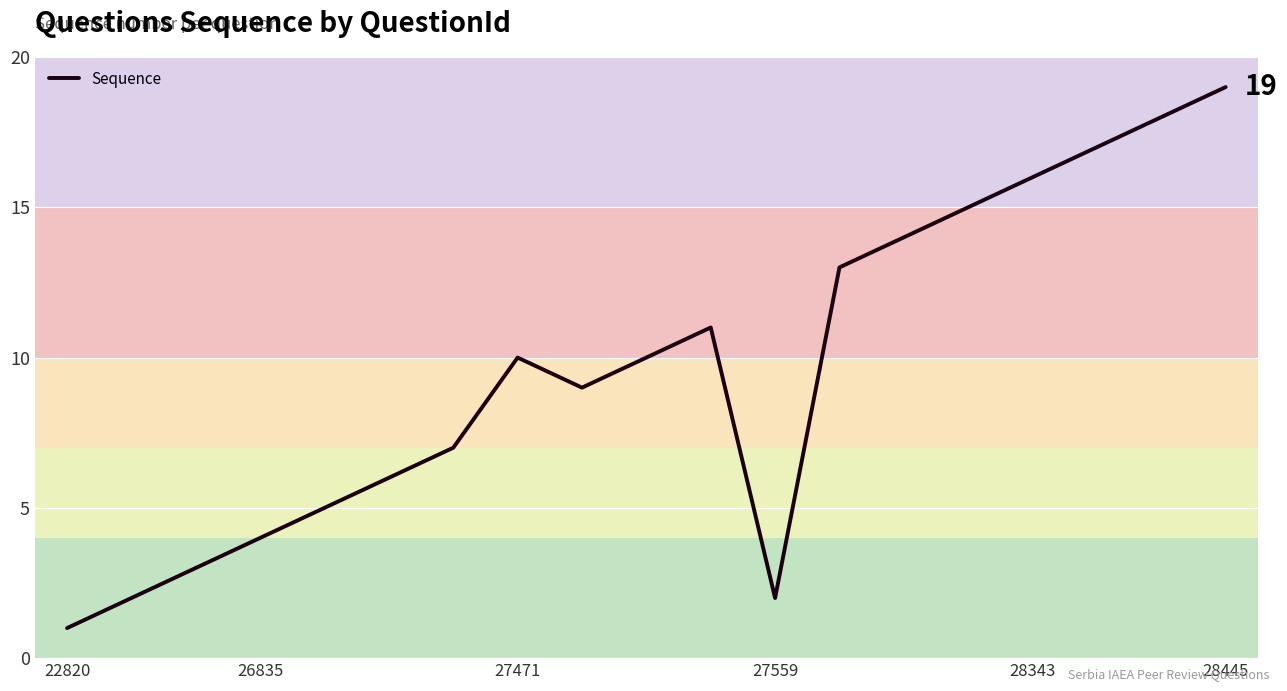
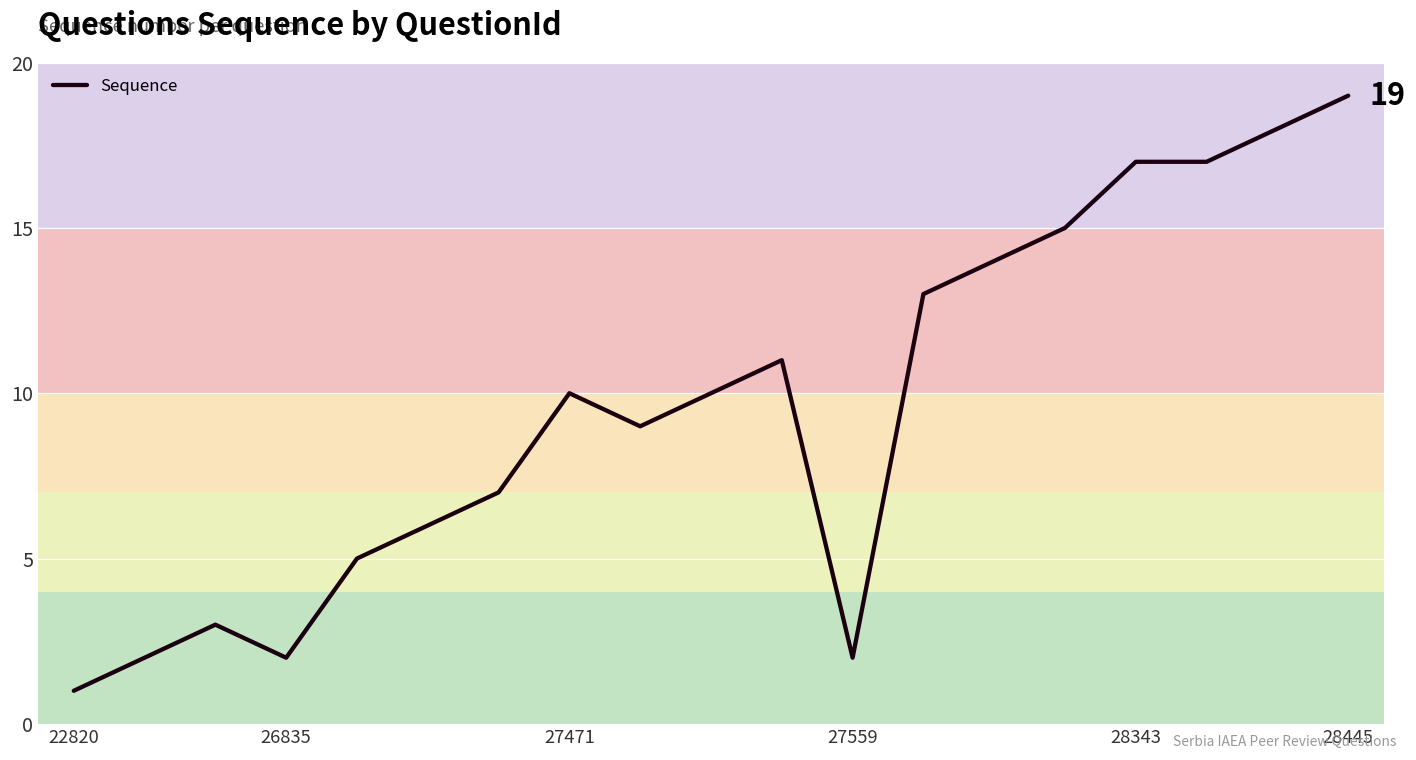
26835: 4 -> 2
28343: 16 -> 17
